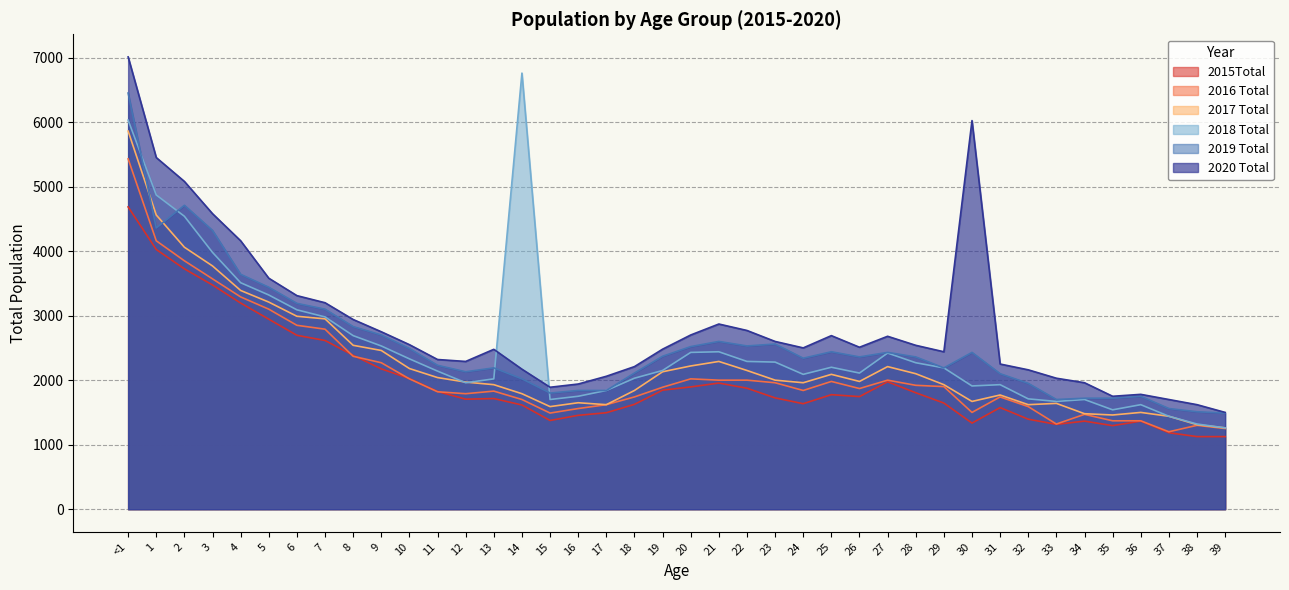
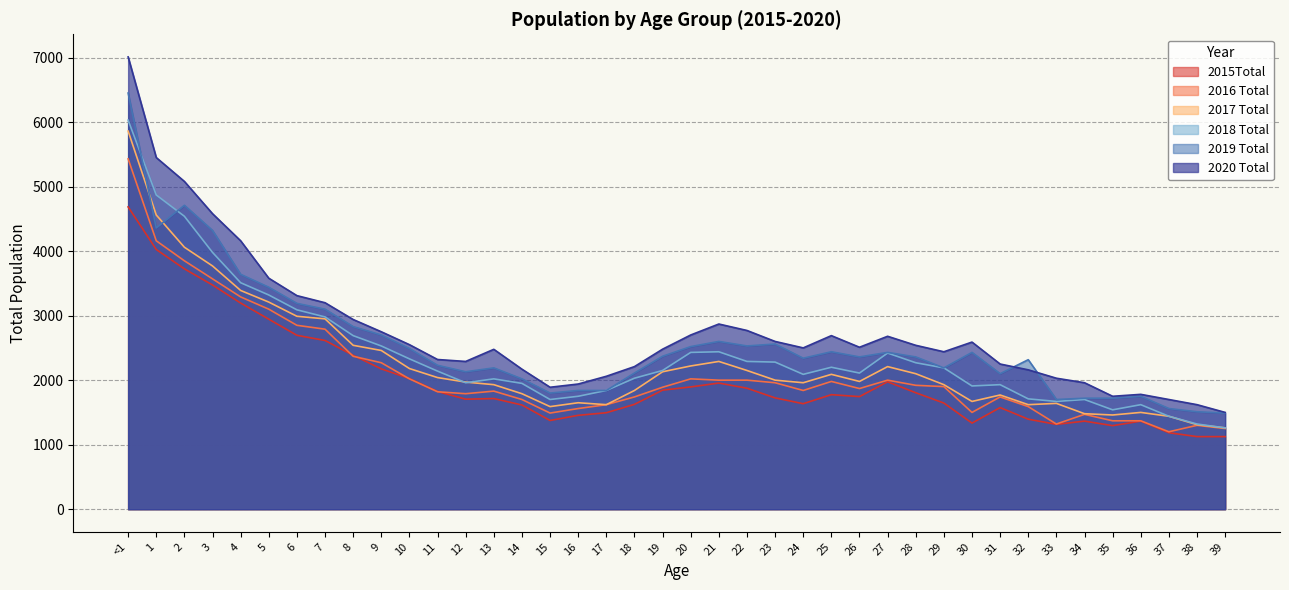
2018 Total, 14: 6800 -> 2000
2020 Total, 30: 6000 -> 2600
2019 Total, 32: 2000 -> 2300
